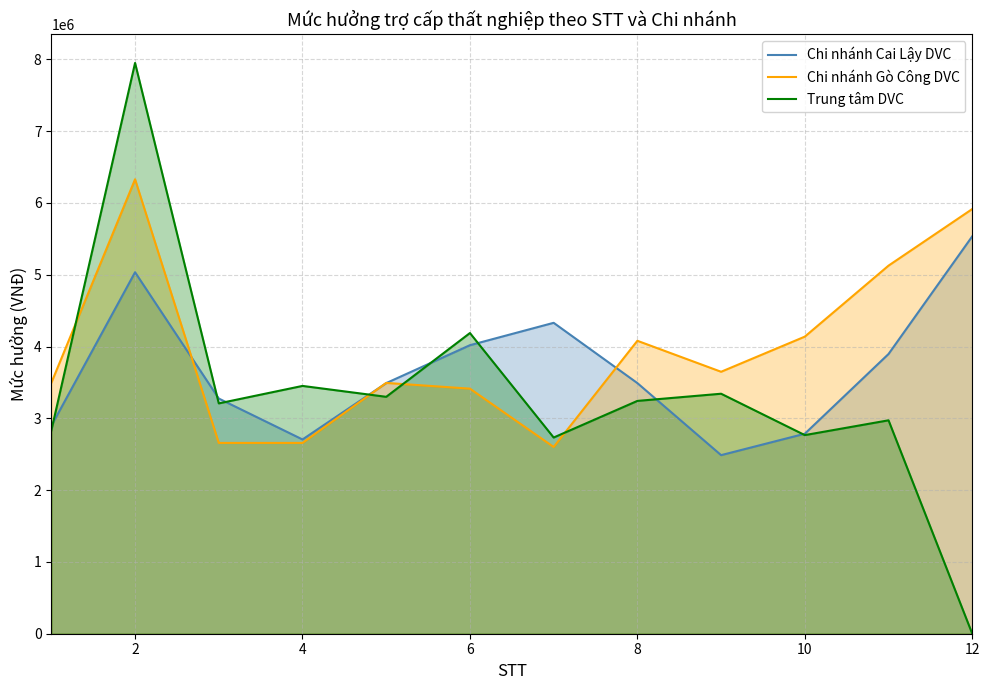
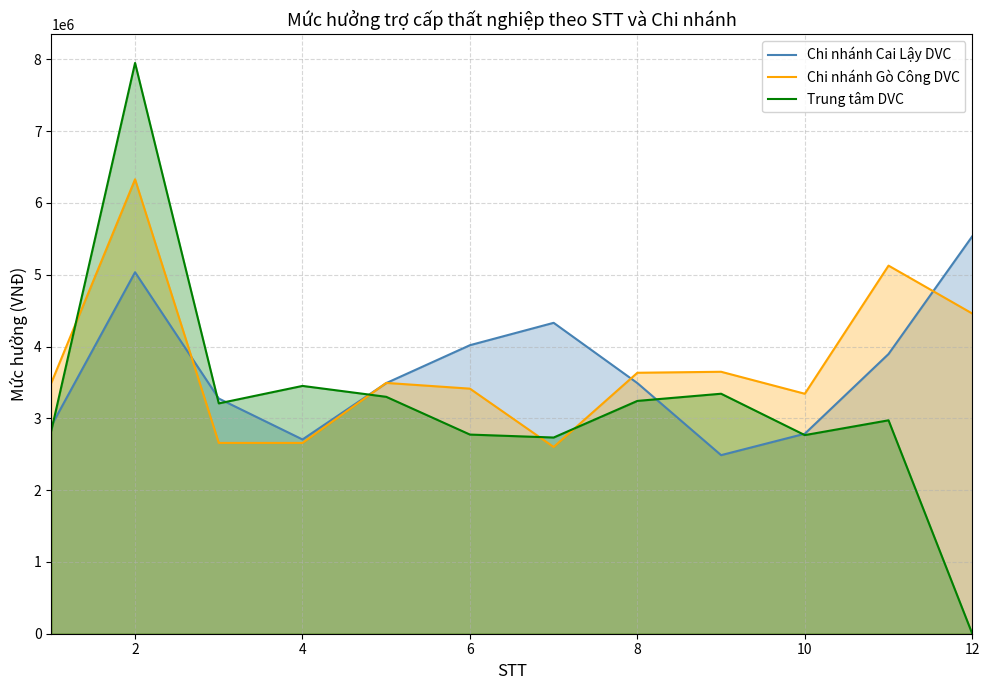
Trung tâm DVC, 6: 4200000 -> 2800000
Chi nhánh Gò Công DVC, 8: 4100000 -> 3600000
Chi nhánh Gò Công DVC, 10: 4100000 -> 3300000
Chi nhánh Gò Công DVC, 12: 5900000 -> 4500000
